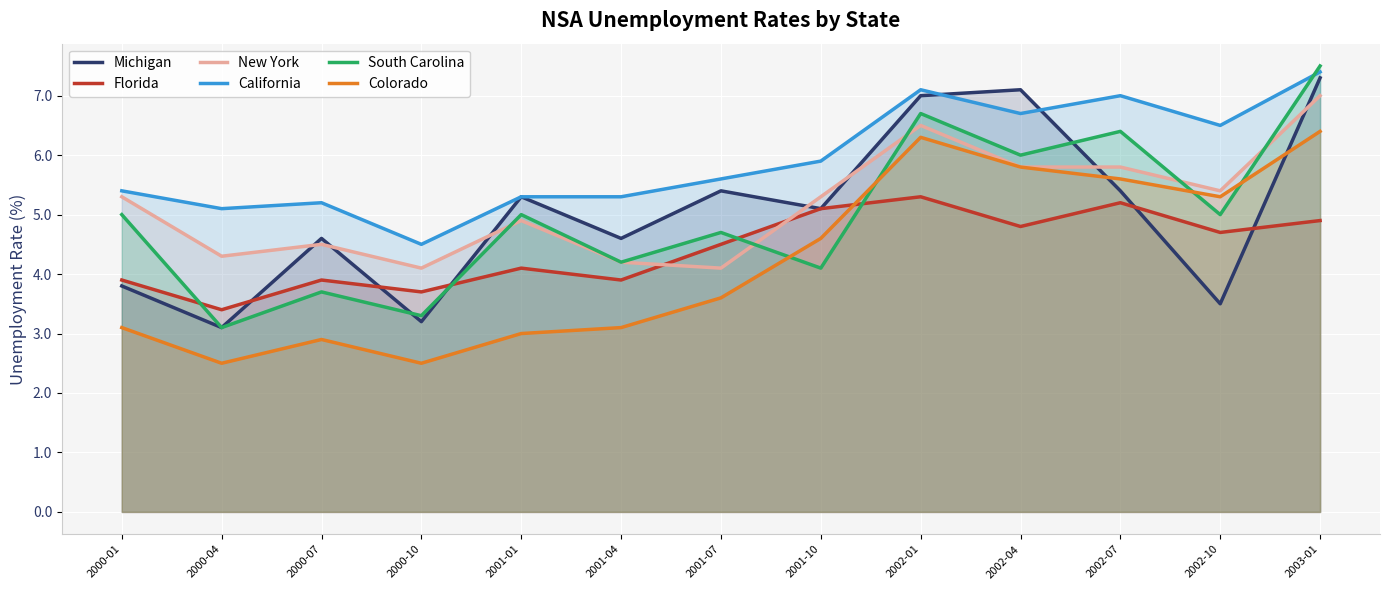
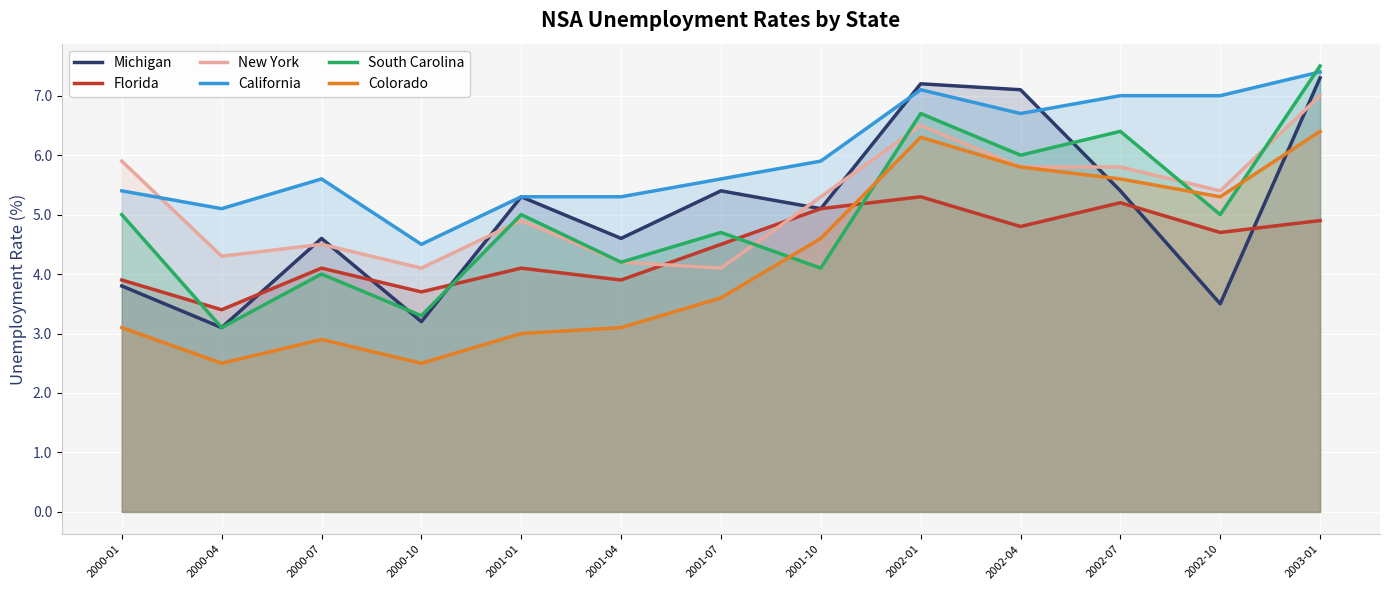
New York, 2000-01: 5.3 -> 5.9
Florida, 2000-07: 3.9 -> 4.1
California, 2000-07: 5.2 -> 5.6
South Carolina, 2000-07: 3.7 -> 4.0
Michigan, 2002-01: 7.0 -> 7.2
California, 2002-10: 6.5 -> 7.0
